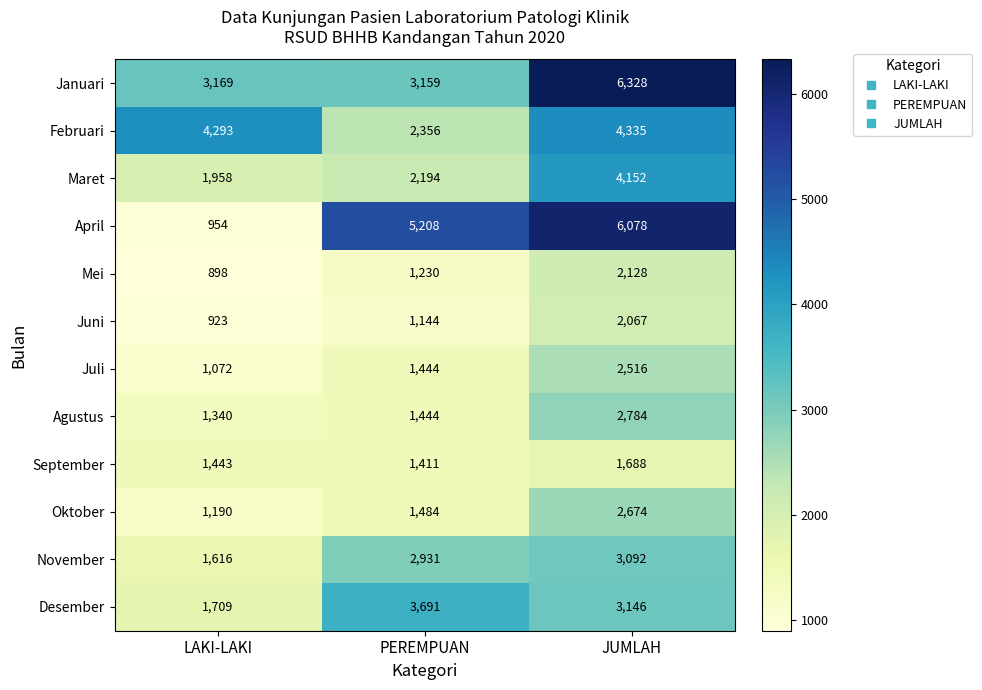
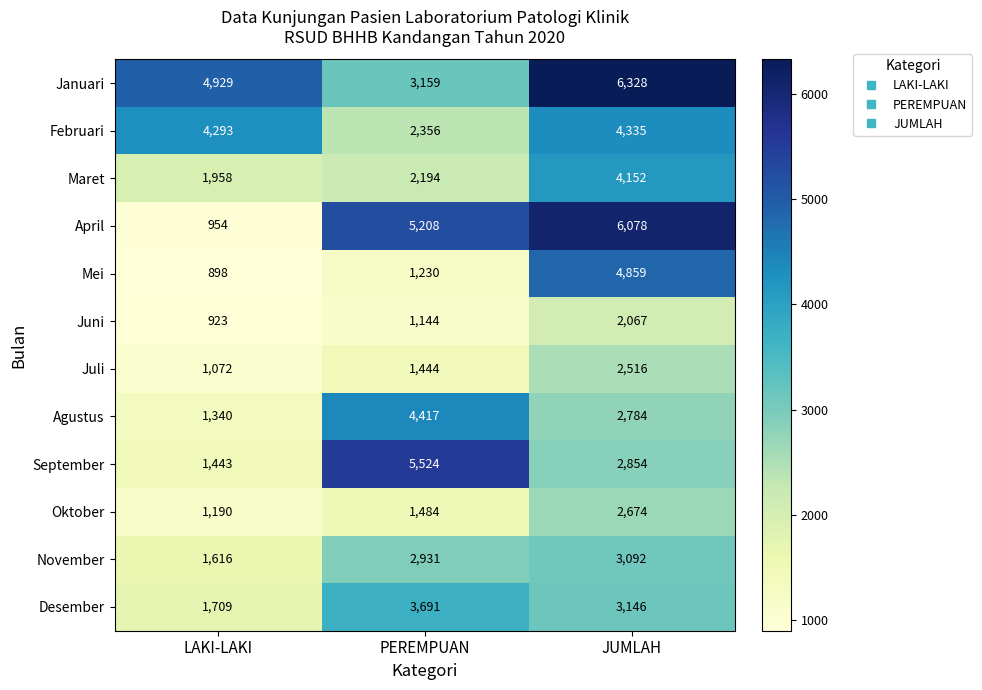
Januari, LAKI-LAKI: 3,169 -> 4,929
Mei, JUMLAH: 2,128 -> 4,859
Agustus, PEREMPUAN: 1,444 -> 4,417
September, PEREMPUAN: 1,411 -> 5,524
September, JUMLAH: 1,688 -> 2,854
